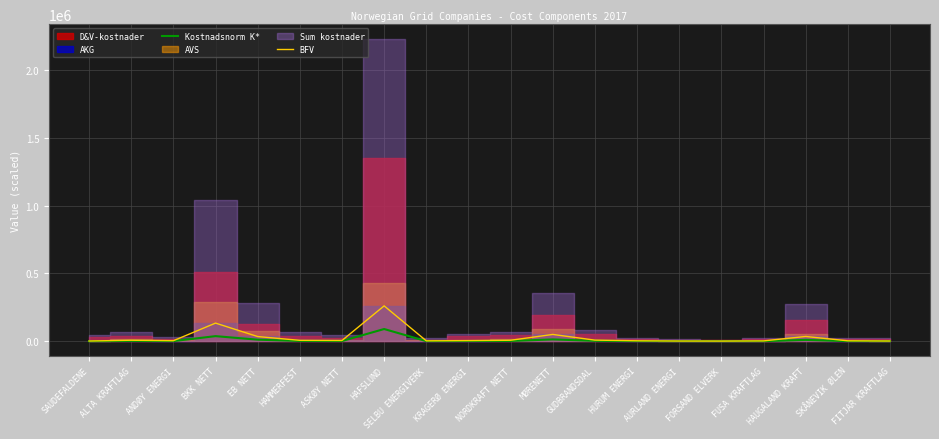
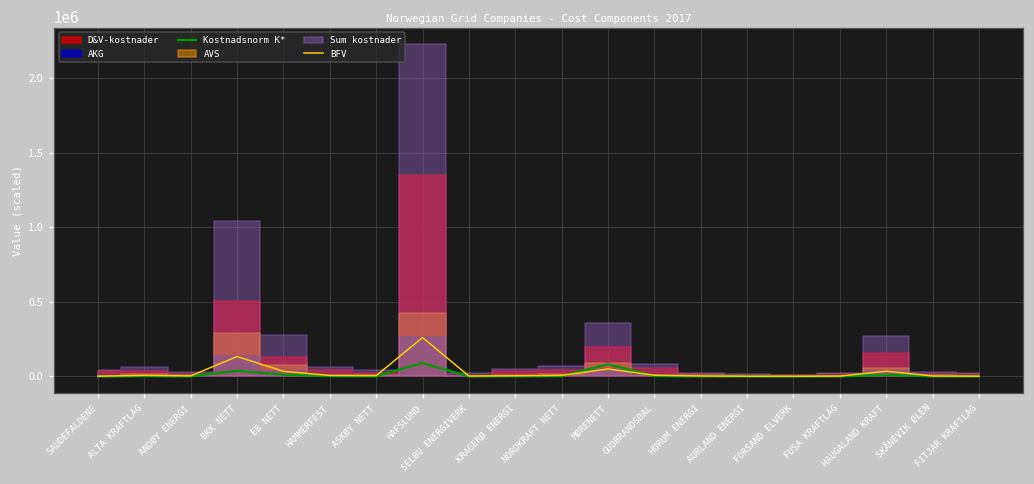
Kostnadsnorm K*, MØRENETT: 10000 -> 80000
